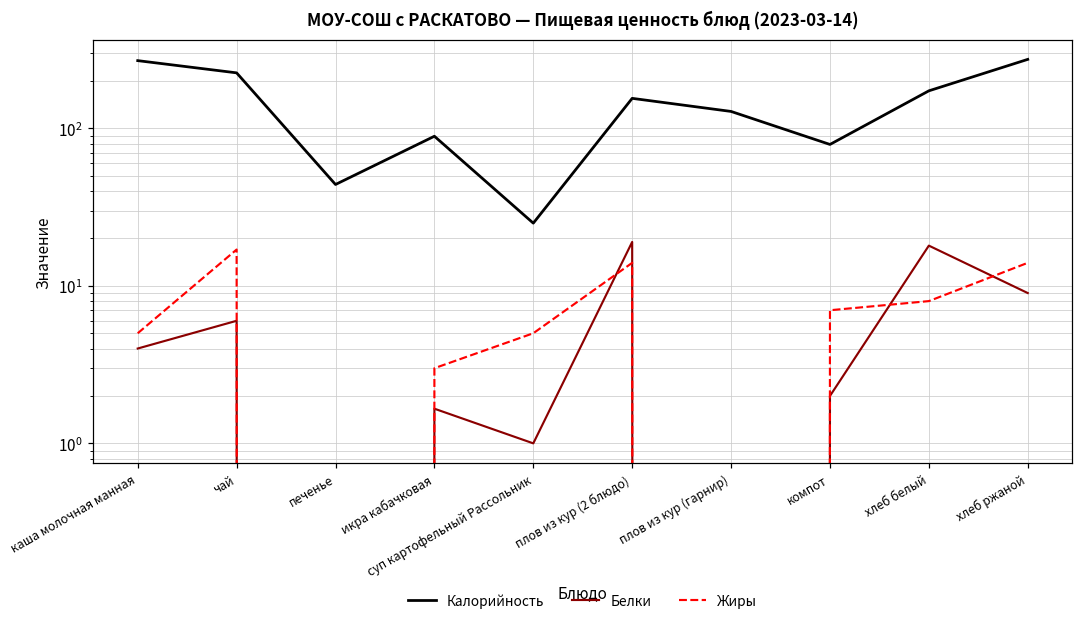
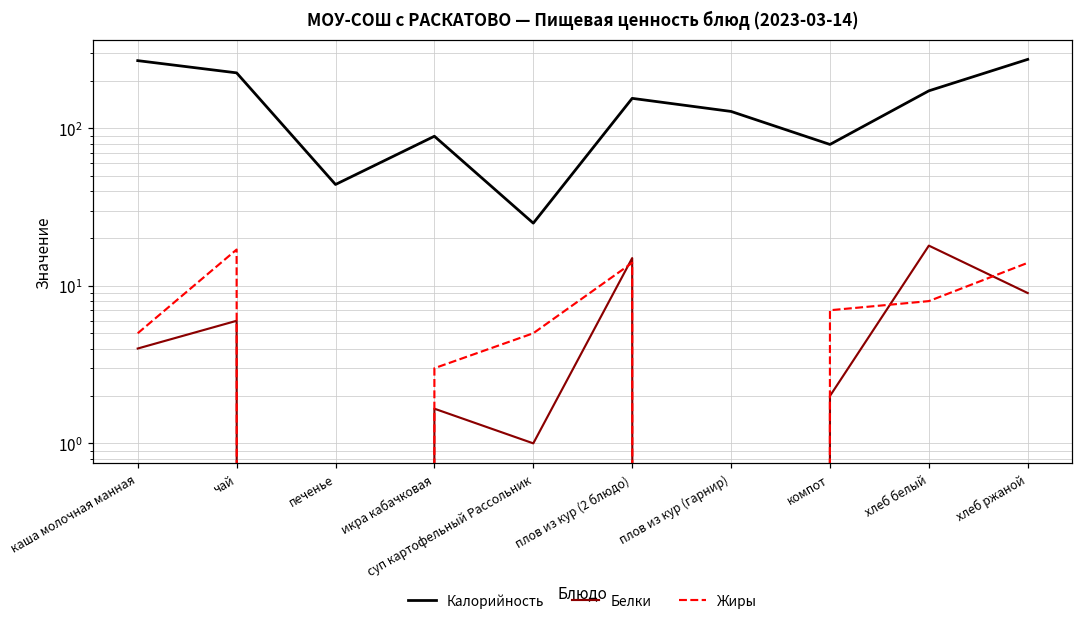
Белки, плов из кур (2 блюдо): 19 -> 15
